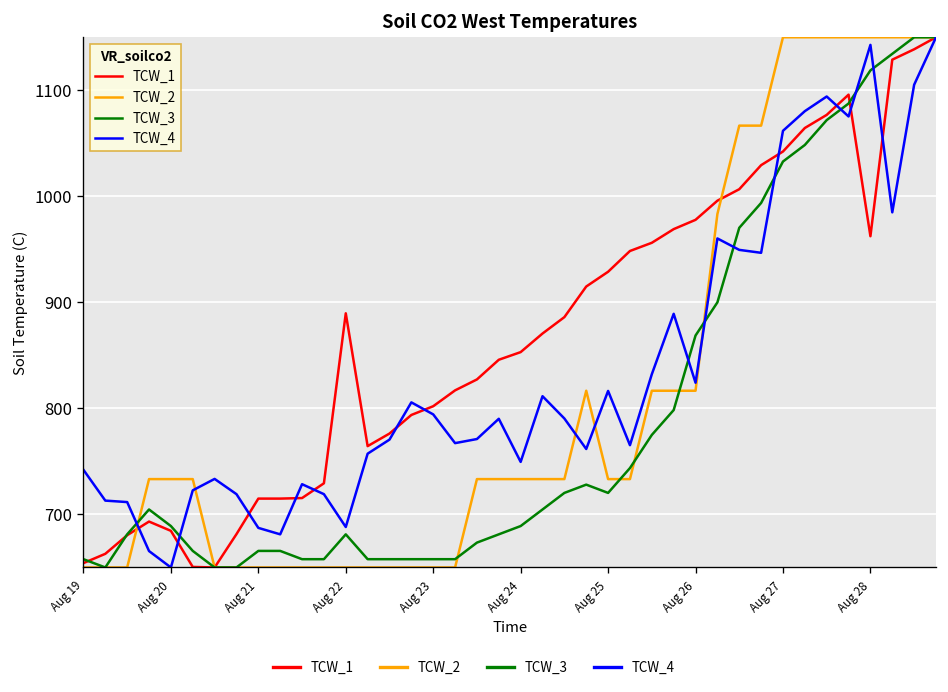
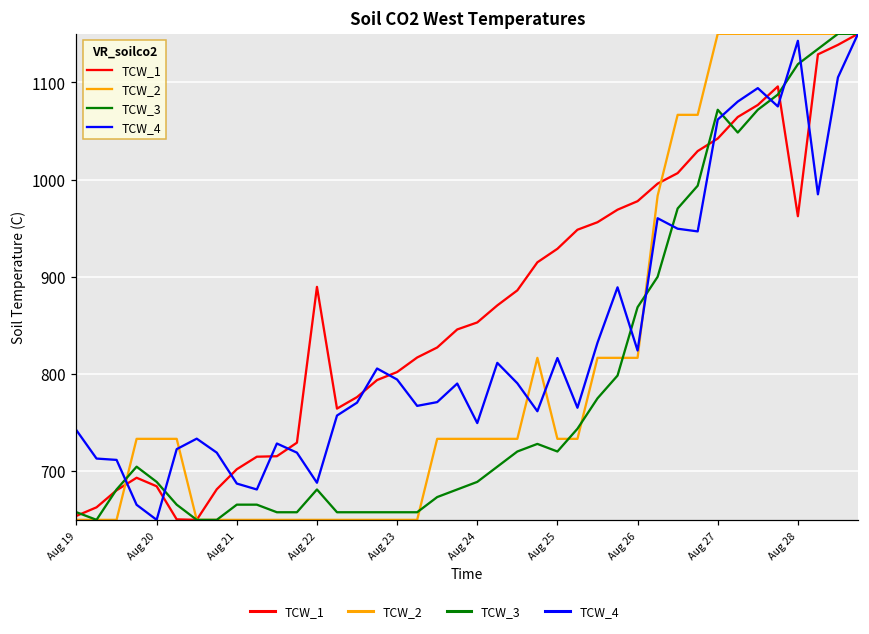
TCW_1, Aug 21: 710 -> 700
TCW_3, Aug 27: 1030 -> 1070
